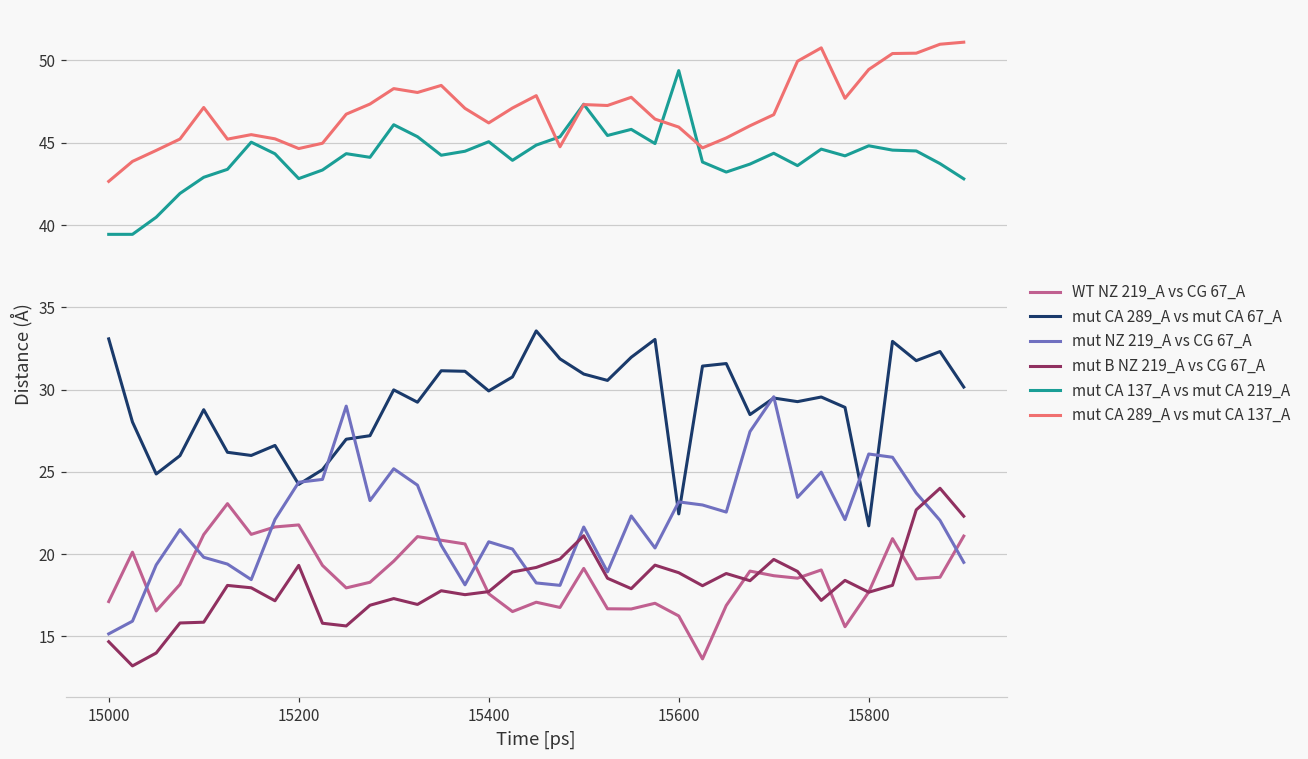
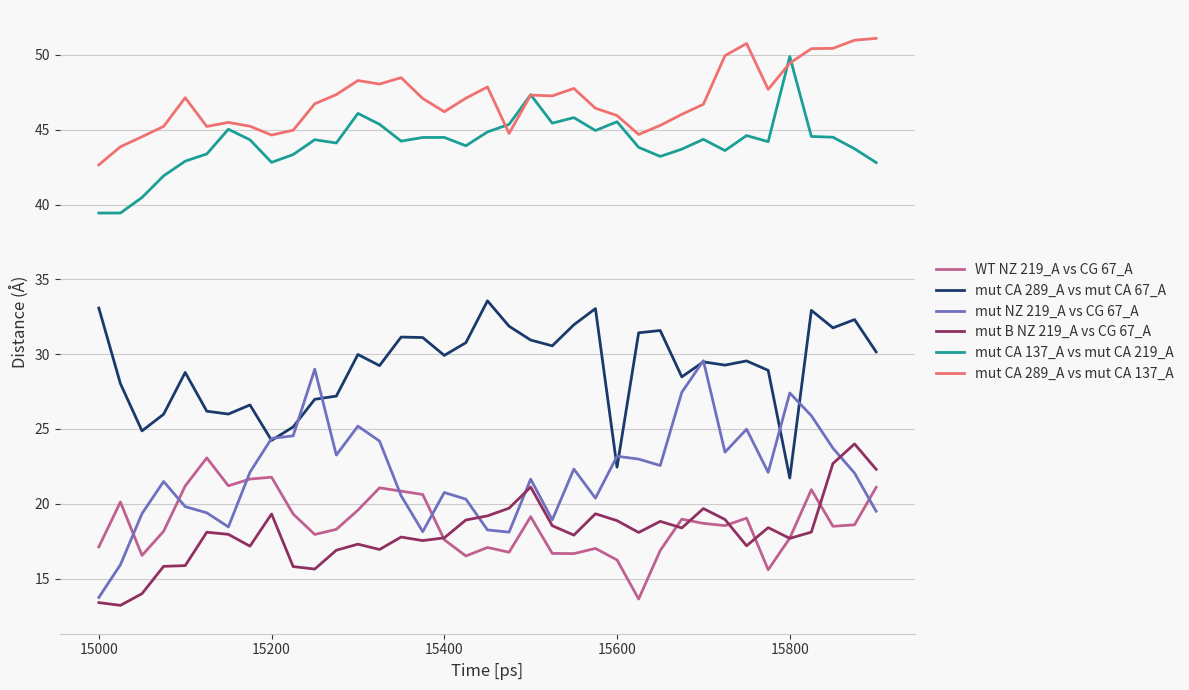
mut NZ 219_A vs CG 67_A, 15000: 15.2 -> 13.7
mut B NZ 219_A vs CG 67_A, 15000: 14.7 -> 13.4
mut CA 137_A vs mut CA 219_A, 15400: 45.1 -> 44.5
mut CA 137_A vs mut CA 219_A, 15600: 49.4 -> 45.5
mut NZ 219_A vs CG 67_A, 15800: 26.1 -> 27.4
mut CA 137_A vs mut CA 219_A, 15800: 44.8 -> 49.9
